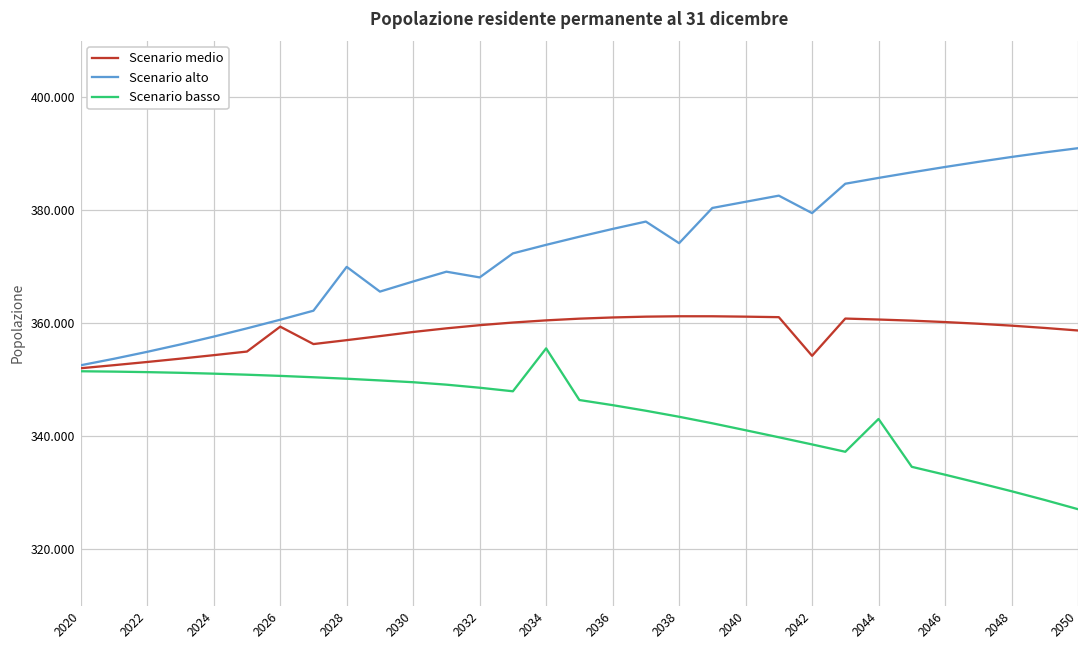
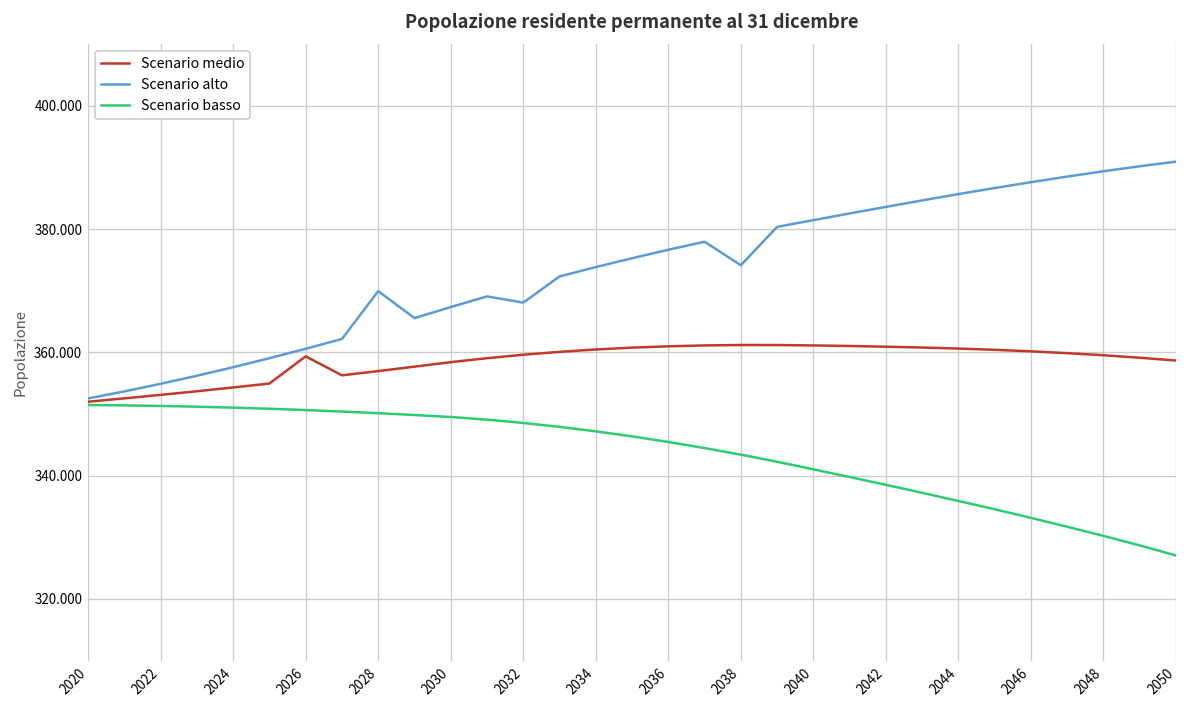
Scenario basso, 2034: 356 -> 347
Scenario medio, 2042: 354 -> 361
Scenario alto, 2042: 379 -> 384
Scenario basso, 2044: 343 -> 336
